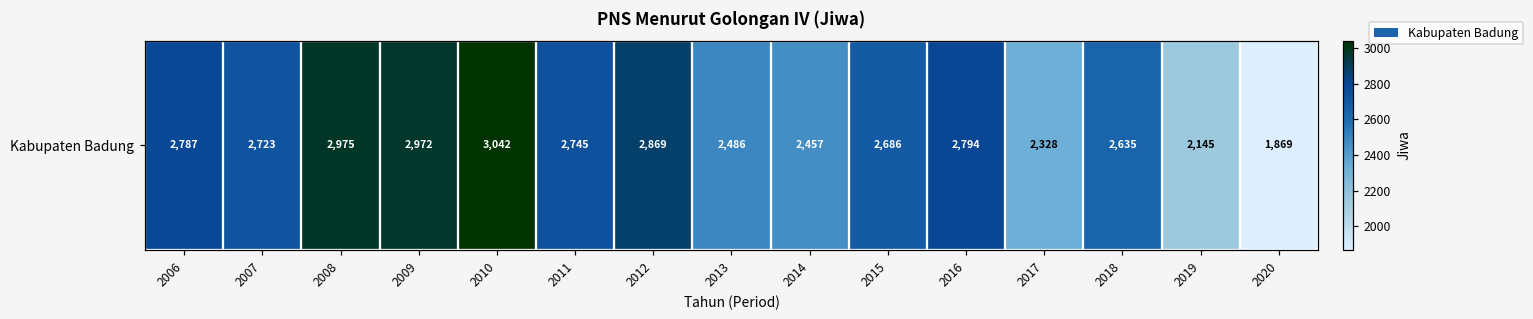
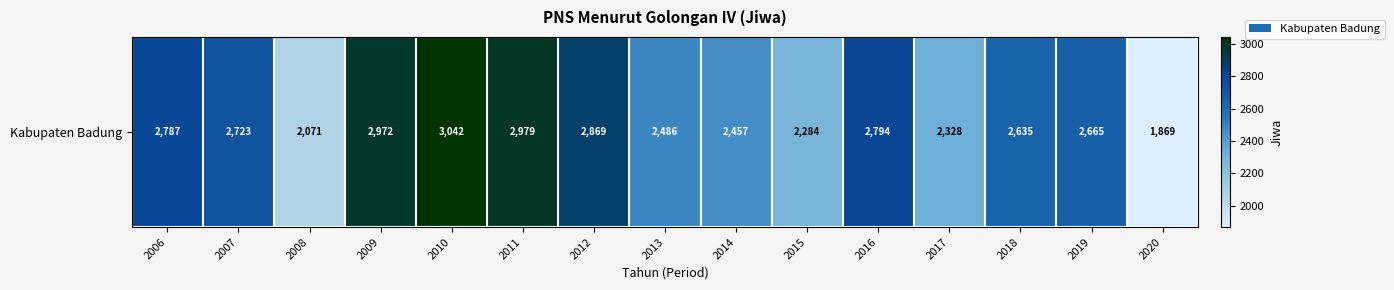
Kabupaten Badung, 2008: 2,975 -> 2,071
Kabupaten Badung, 2011: 2,745 -> 2,979
Kabupaten Badung, 2015: 2,686 -> 2,284
Kabupaten Badung, 2019: 2,145 -> 2,665
